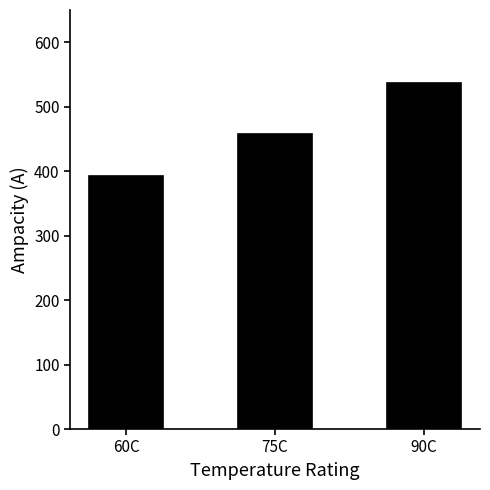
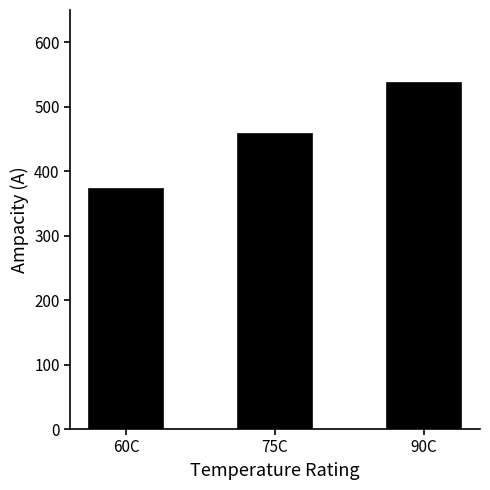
60C: 390 -> 370
